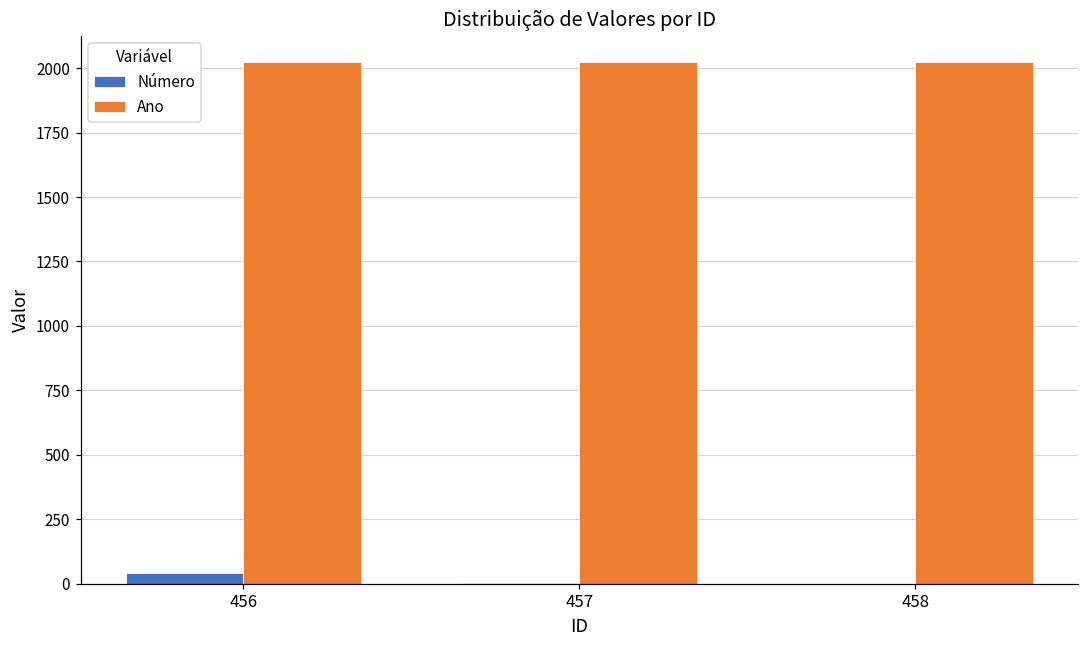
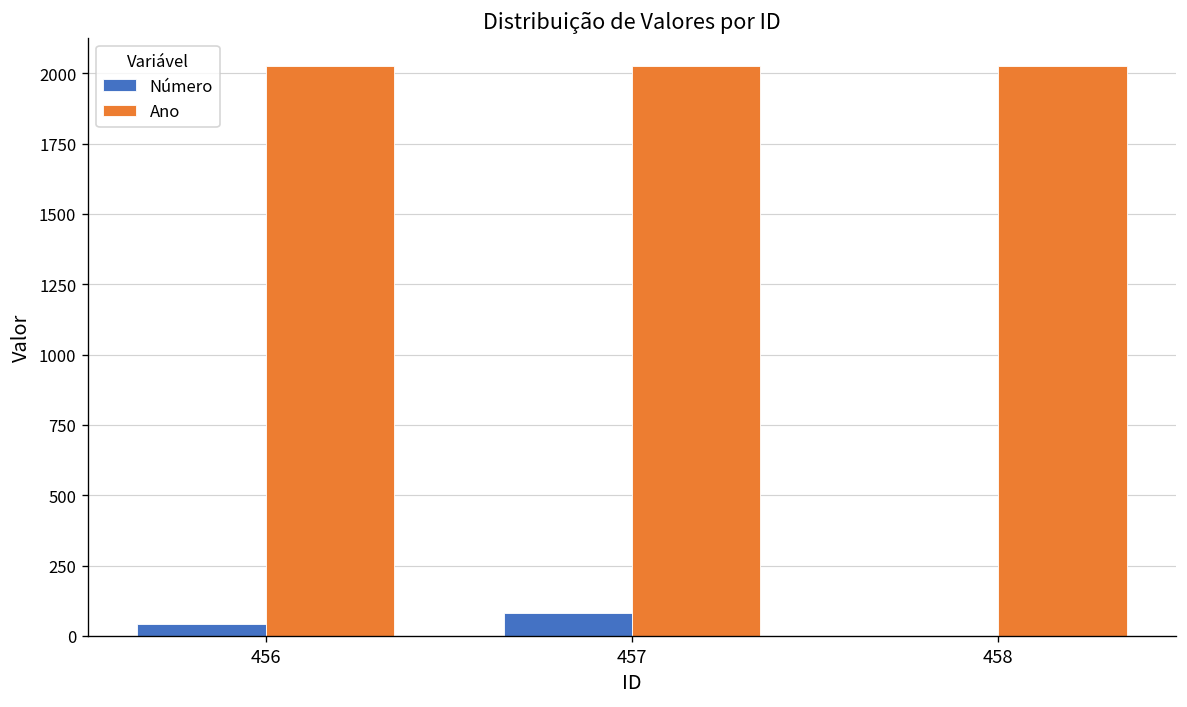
Número, 457: 0 -> 80
